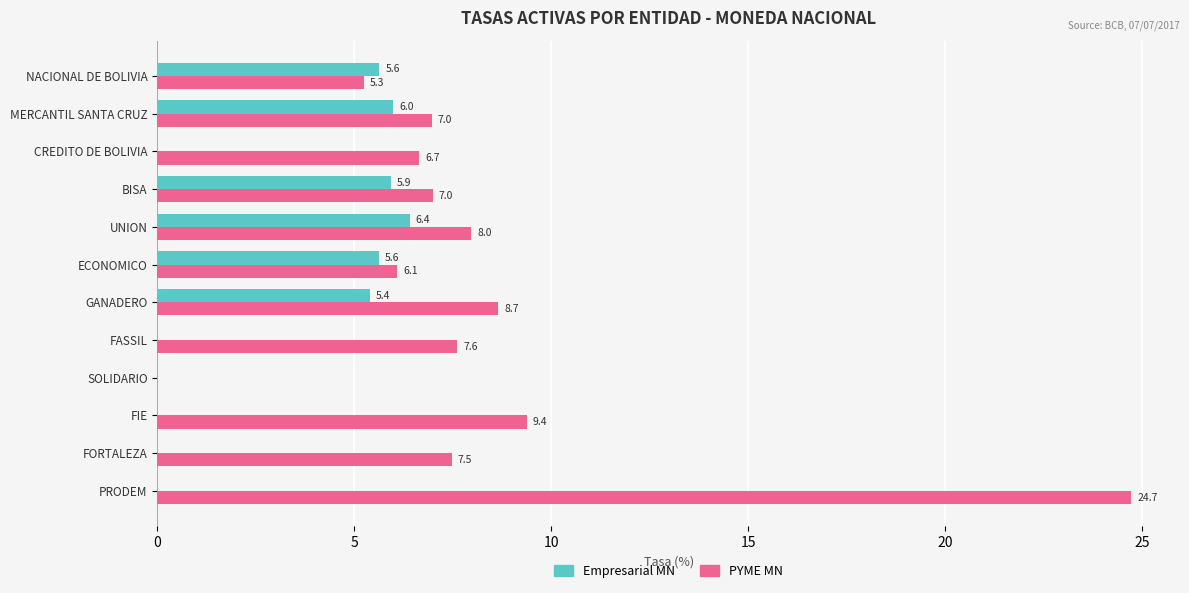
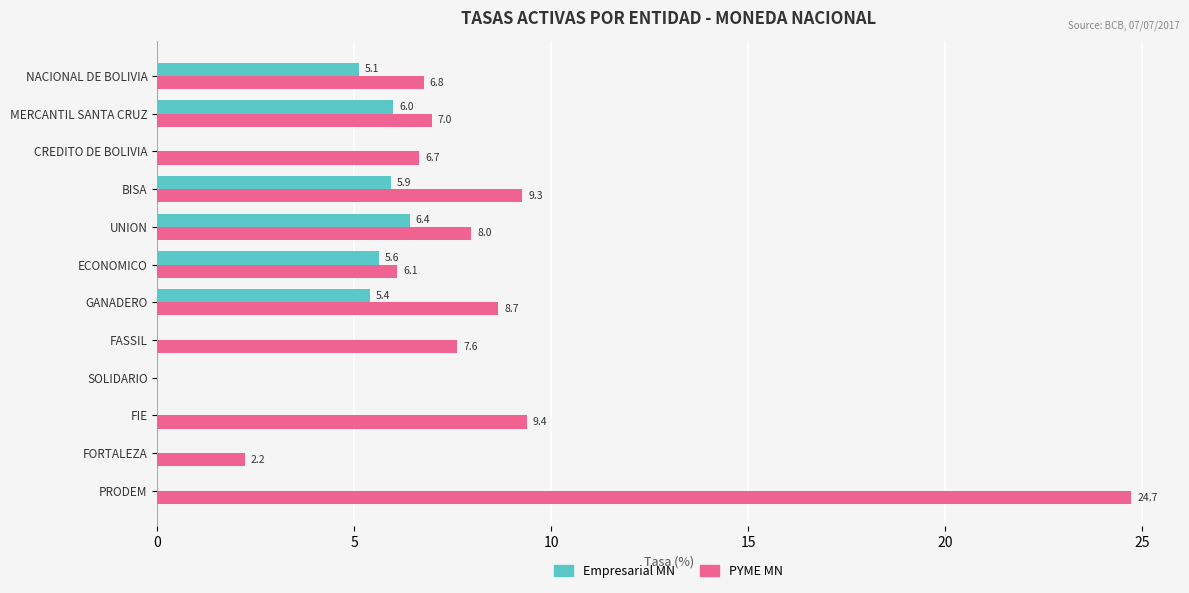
Empresarial MN, NACIONAL DE BOLIVIA: 5.6 -> 5.1
PYME MN, NACIONAL DE BOLIVIA: 5.3 -> 6.8
PYME MN, BISA: 7.0 -> 9.3
PYME MN, FORTALEZA: 7.5 -> 2.2
